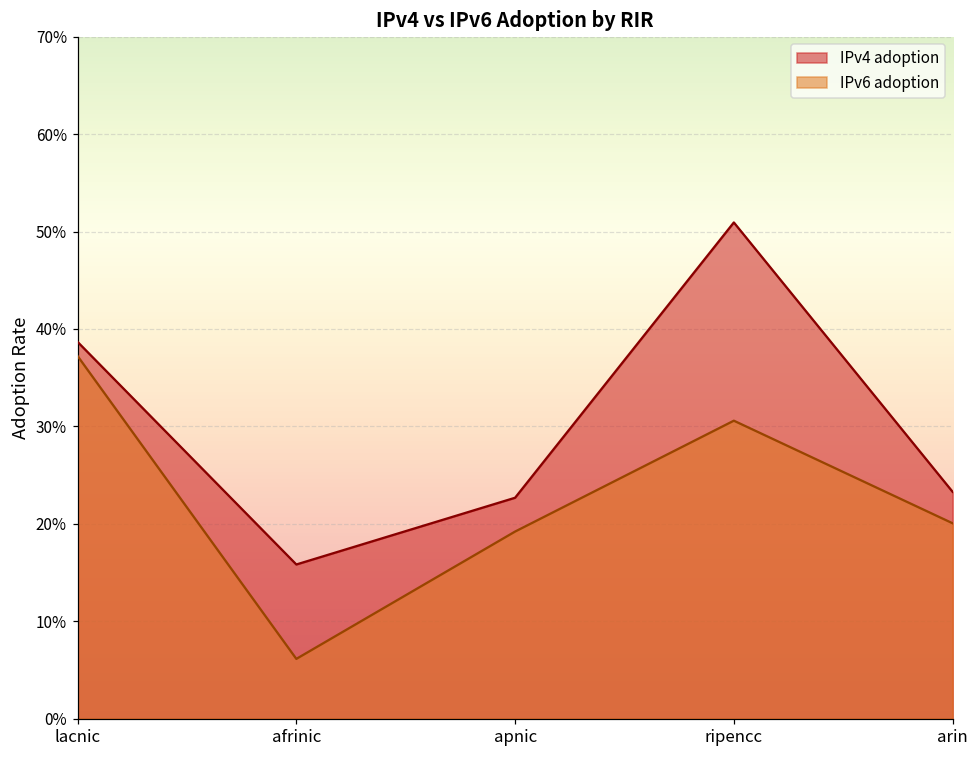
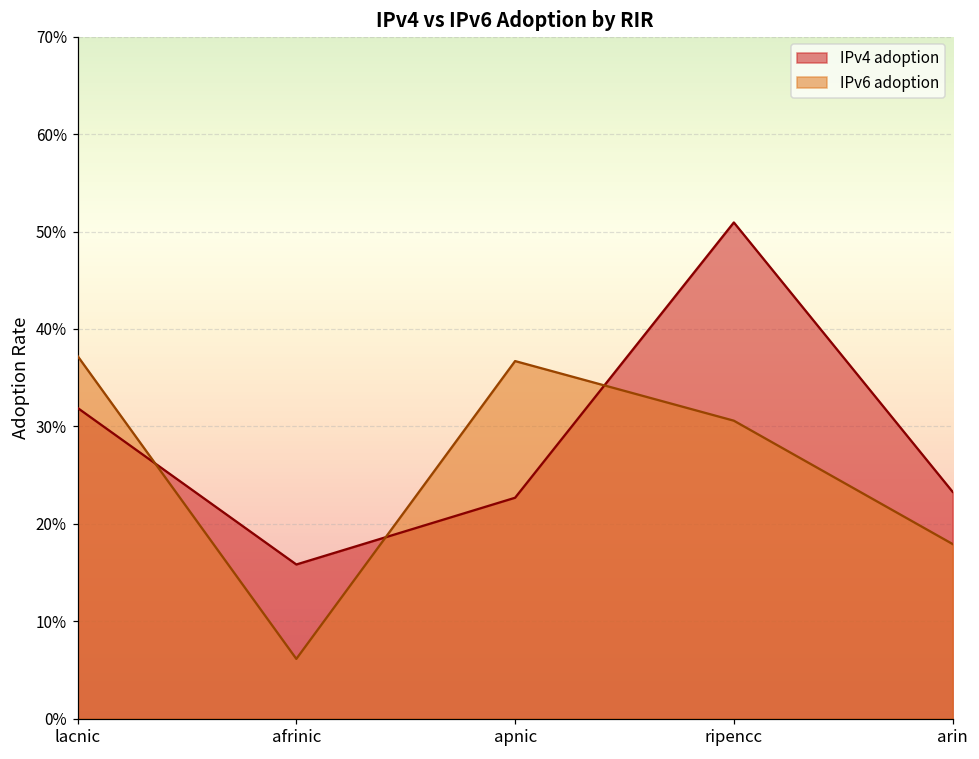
IPv4 adoption, lacnic: 39% -> 32%
IPv6 adoption, apnic: 19% -> 37%
IPv6 adoption, arin: 20% -> 18%
